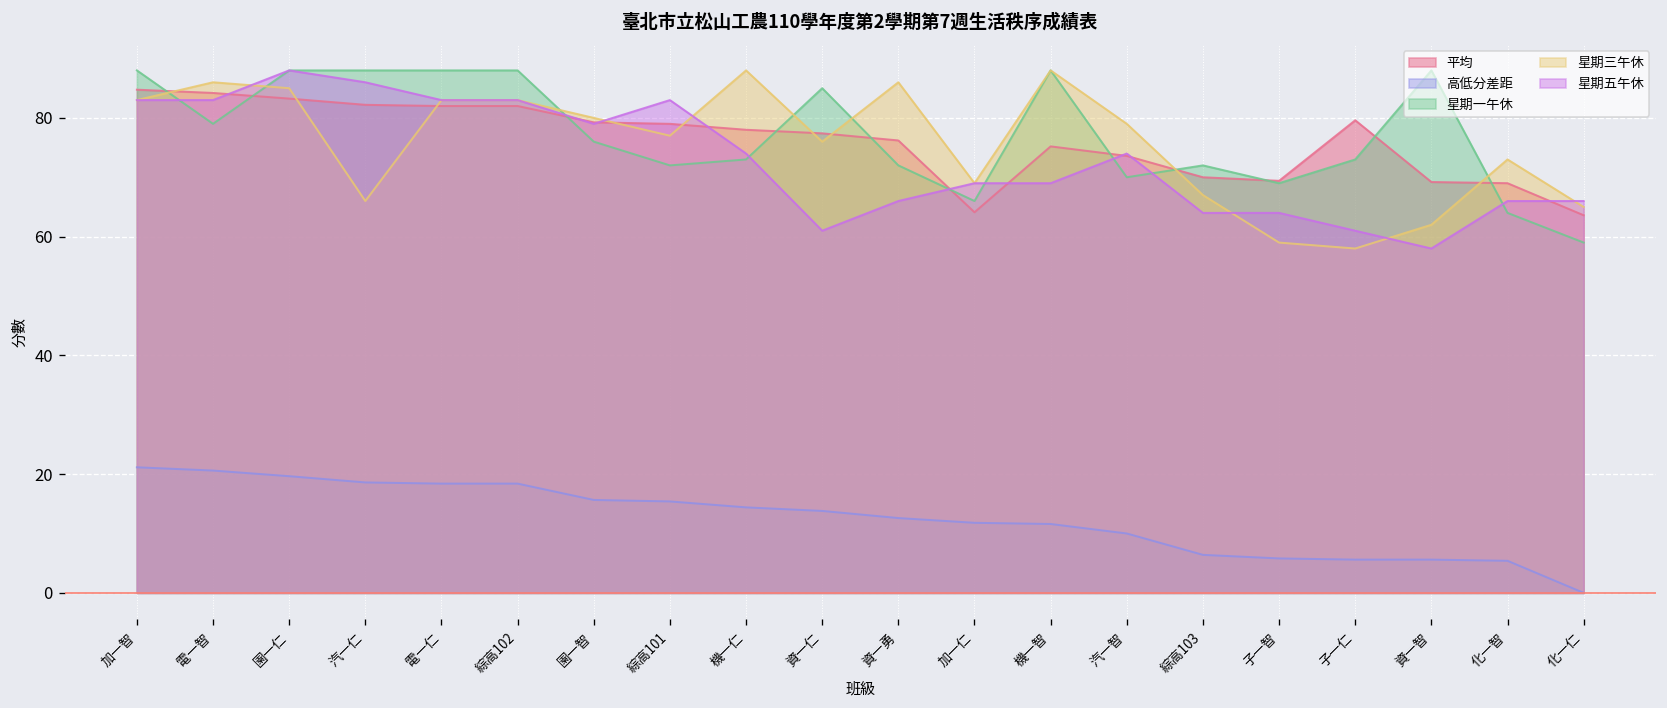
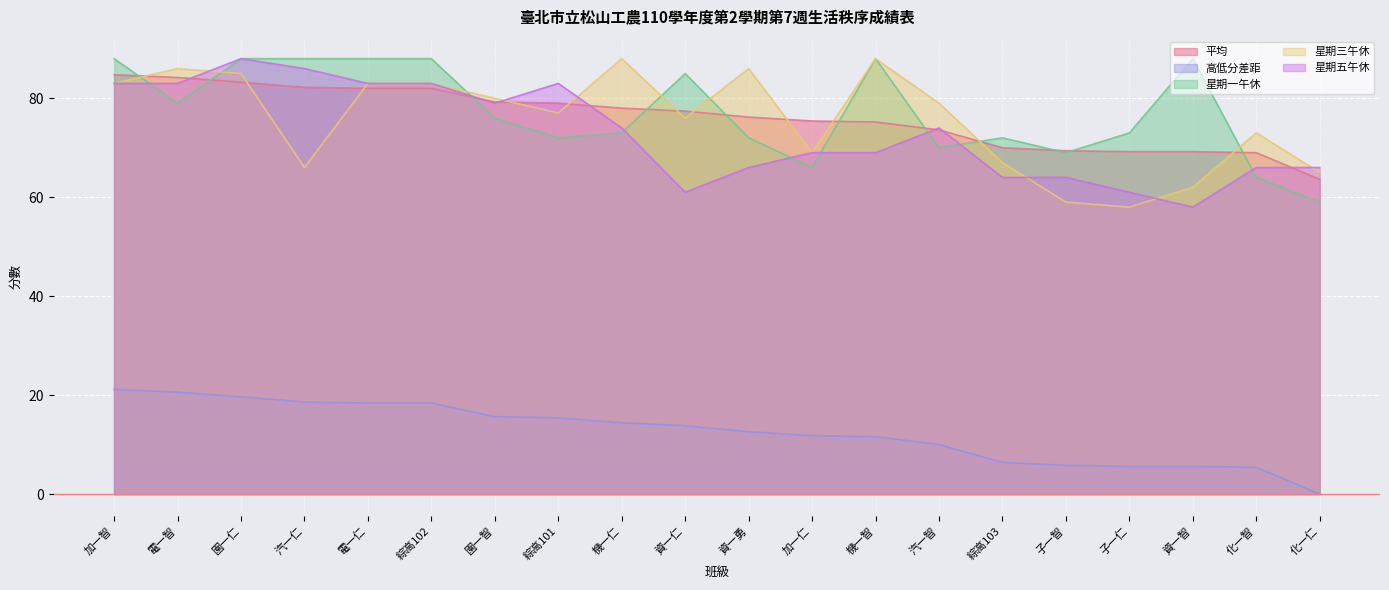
平均, 加一仁: 64 -> 75
平均, 子一仁: 80 -> 69
